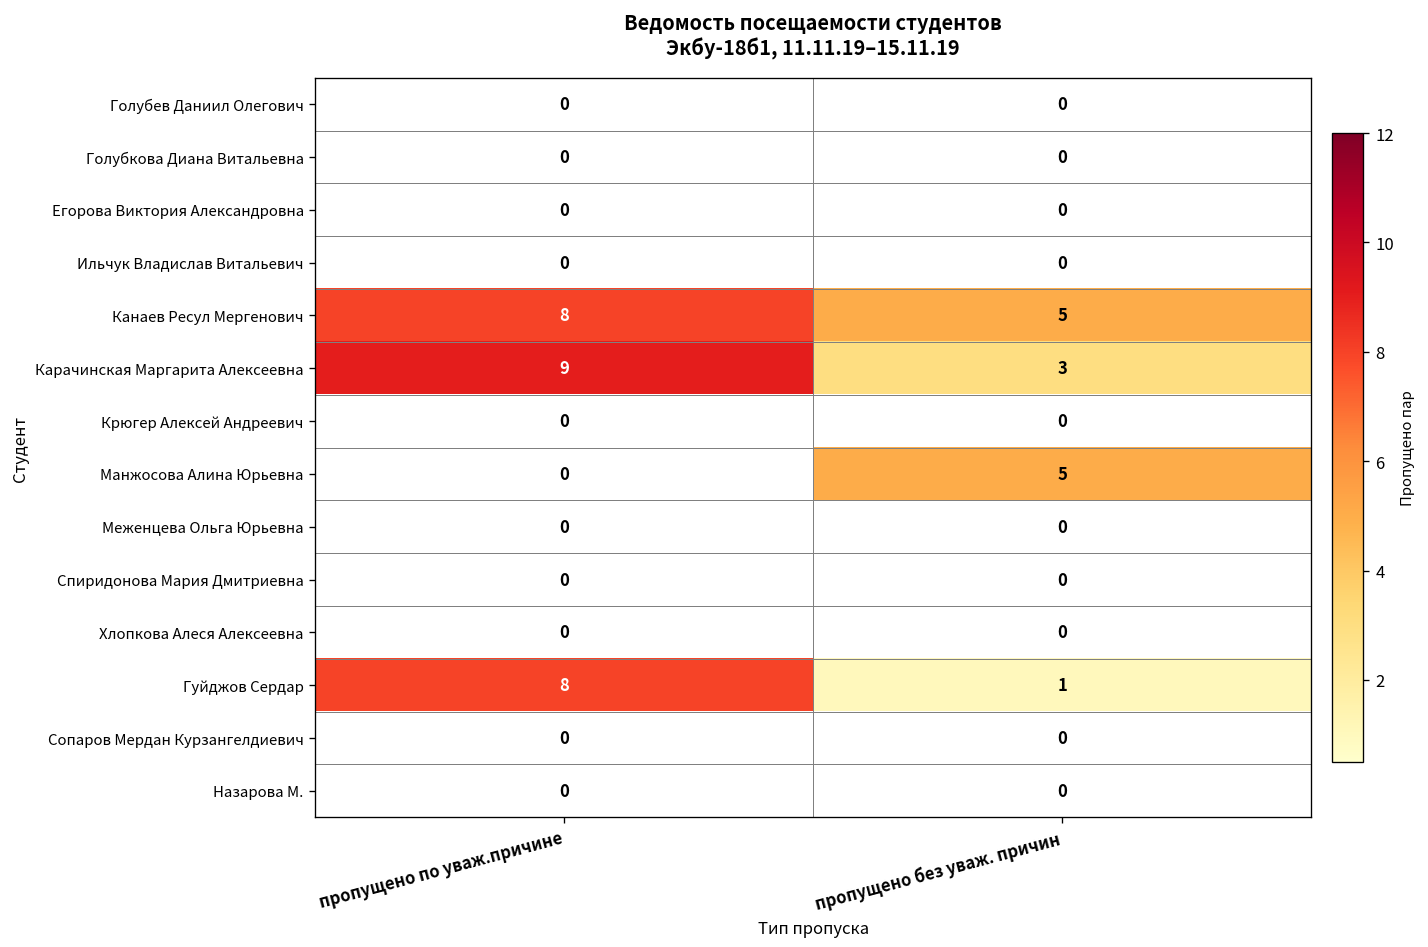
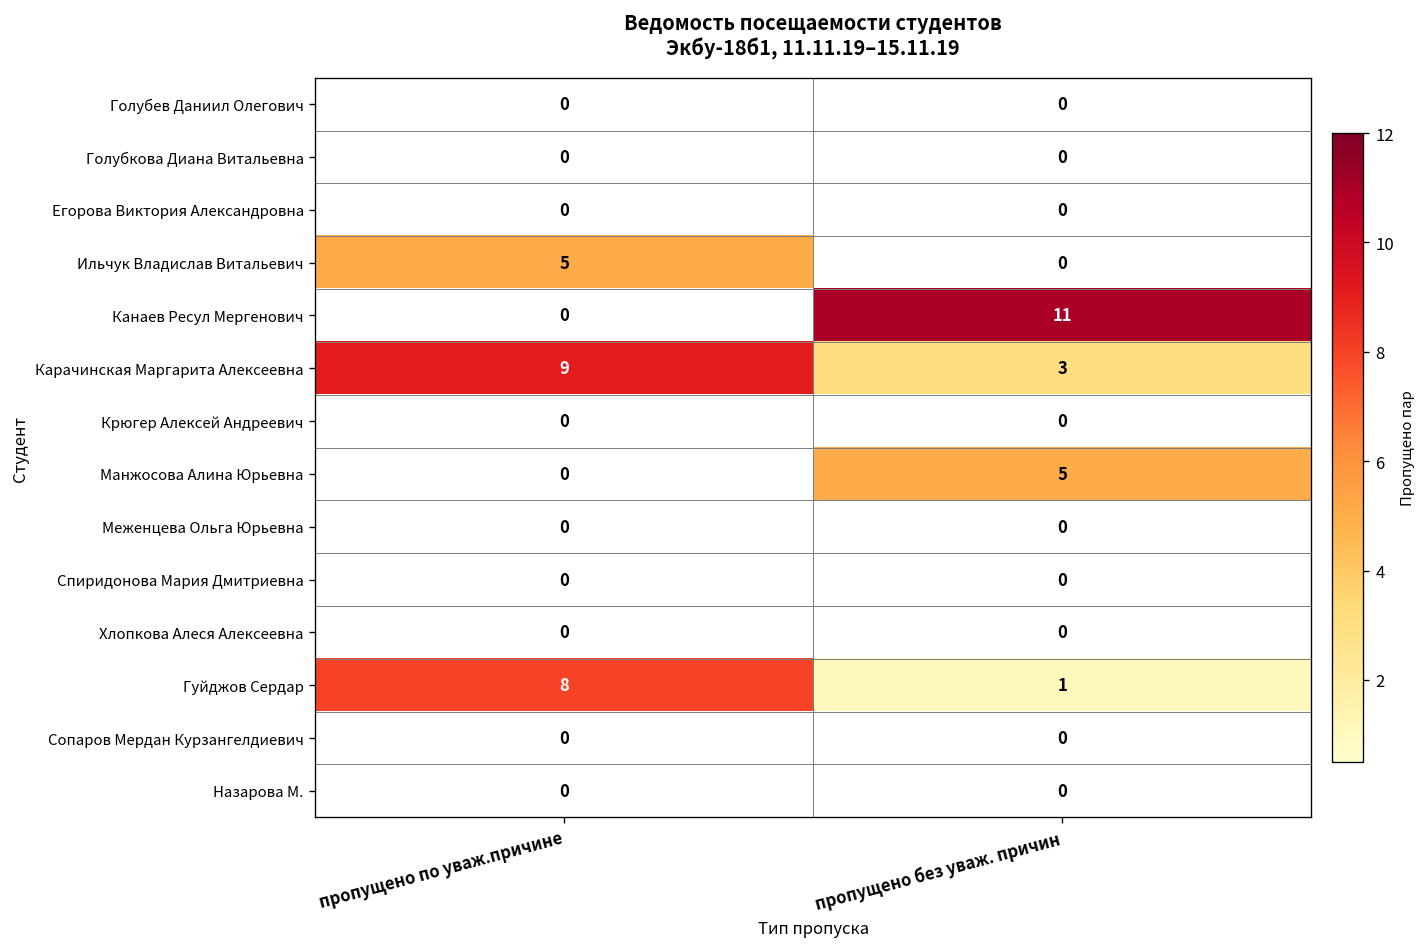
Ильчук Владислав Витальевич, пропущено по уваж.причине: 0 -> 5
Канаев Ресул Мергенович, пропущено по уваж.причине: 8 -> 0
Канаев Ресул Мергенович, пропущено без уваж. причин: 5 -> 11
